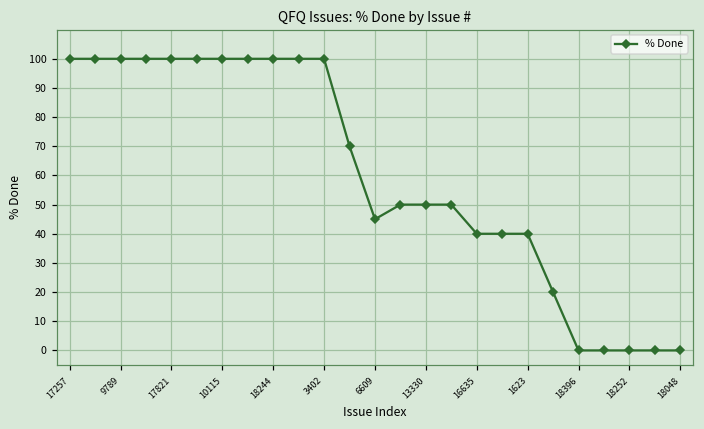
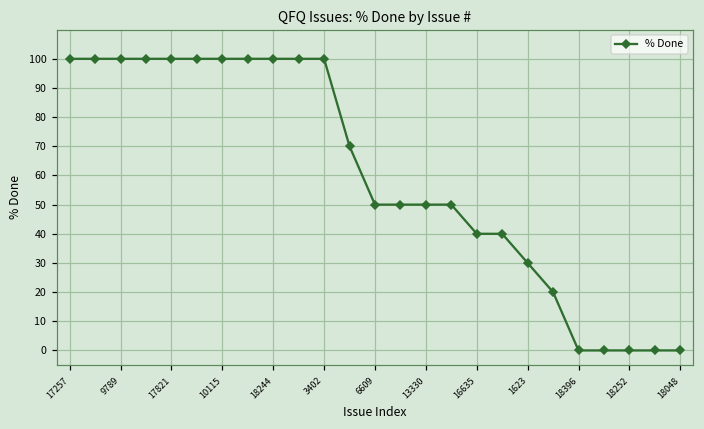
6609: 45 -> 50
1623: 40 -> 30
